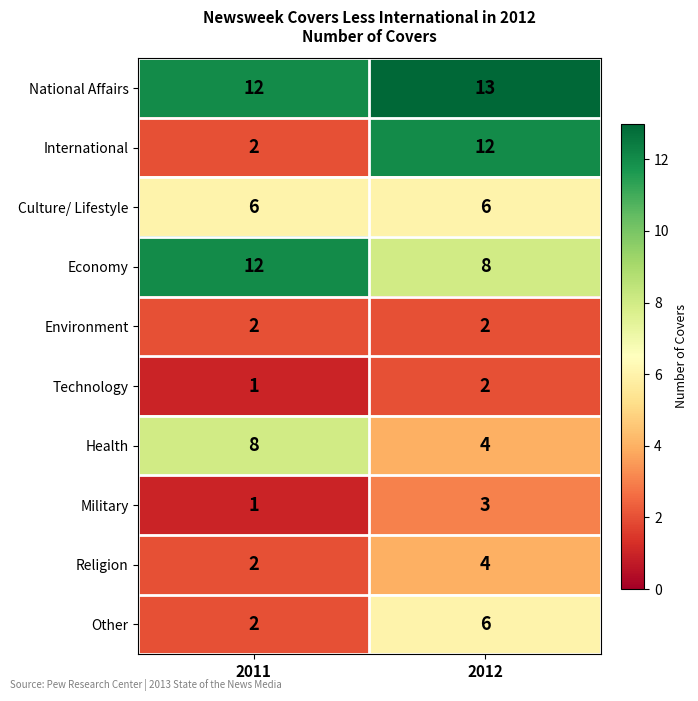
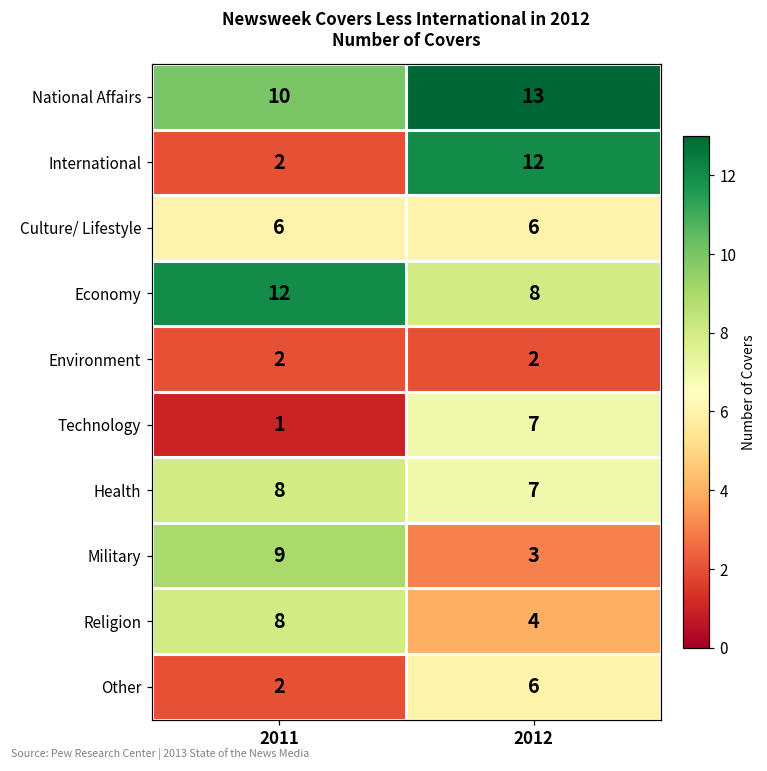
National Affairs, 2011: 12 -> 10
Technology, 2012: 2 -> 7
Health, 2012: 4 -> 7
Military, 2011: 1 -> 9
Religion, 2011: 2 -> 8
